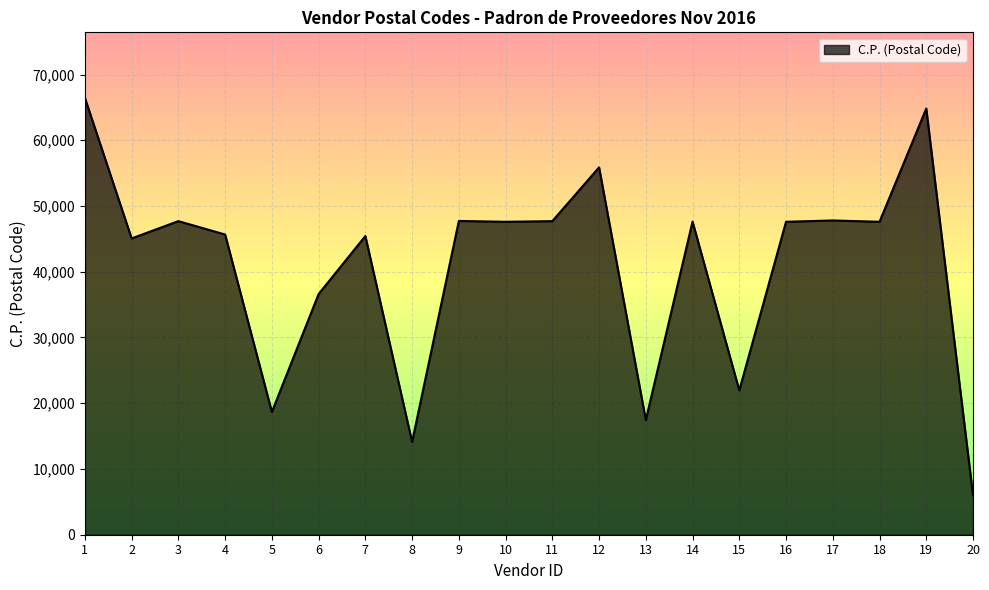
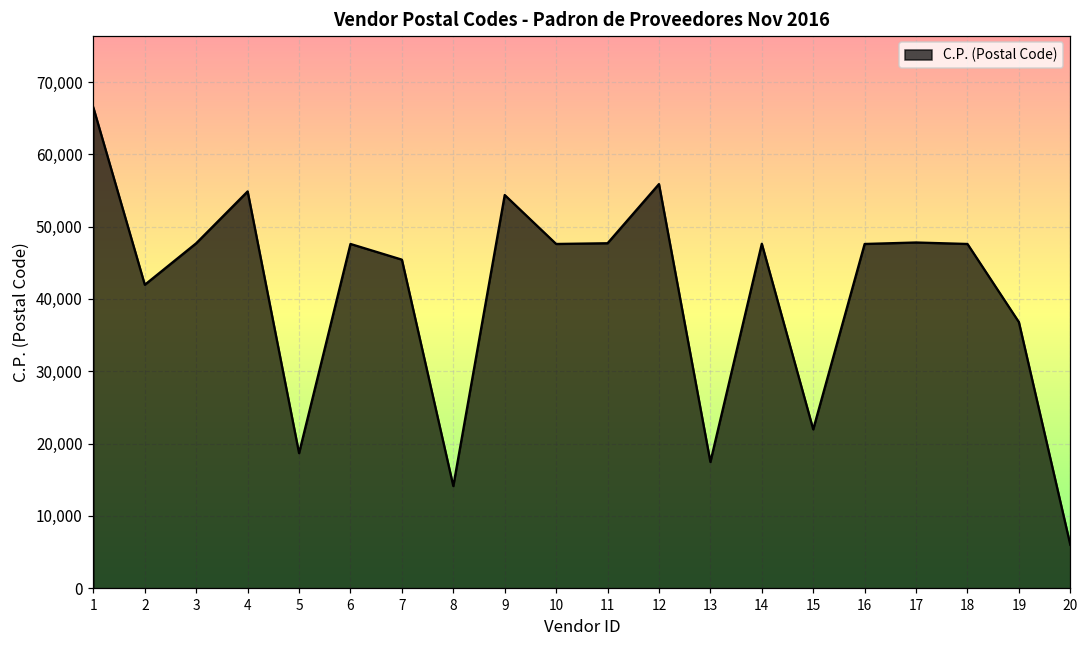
2: 45,000 -> 42,000
4: 46,000 -> 55,000
6: 37,000 -> 48,000
9: 48,000 -> 54,000
19: 65,000 -> 37,000
